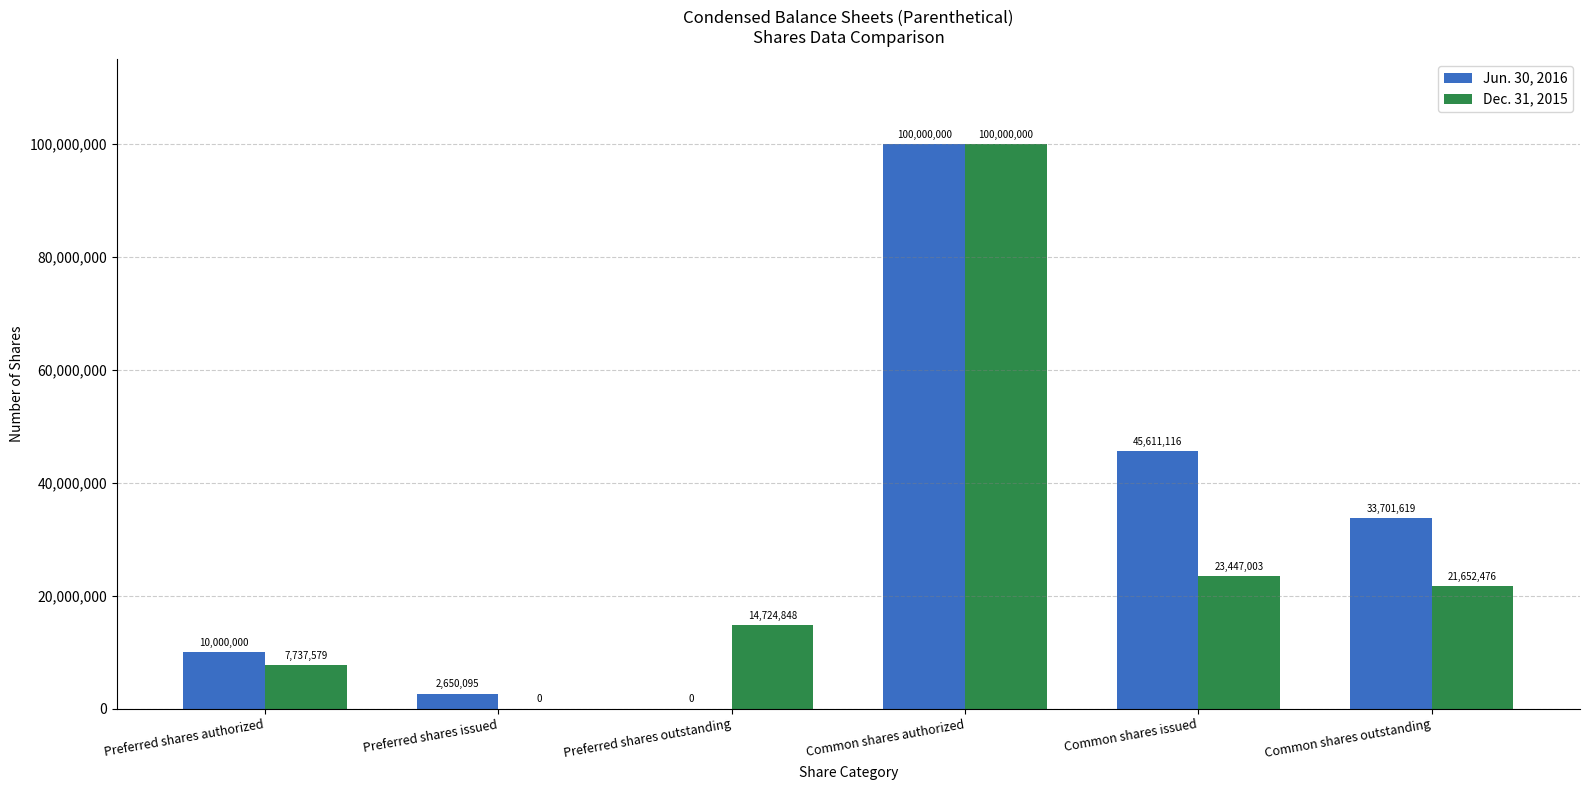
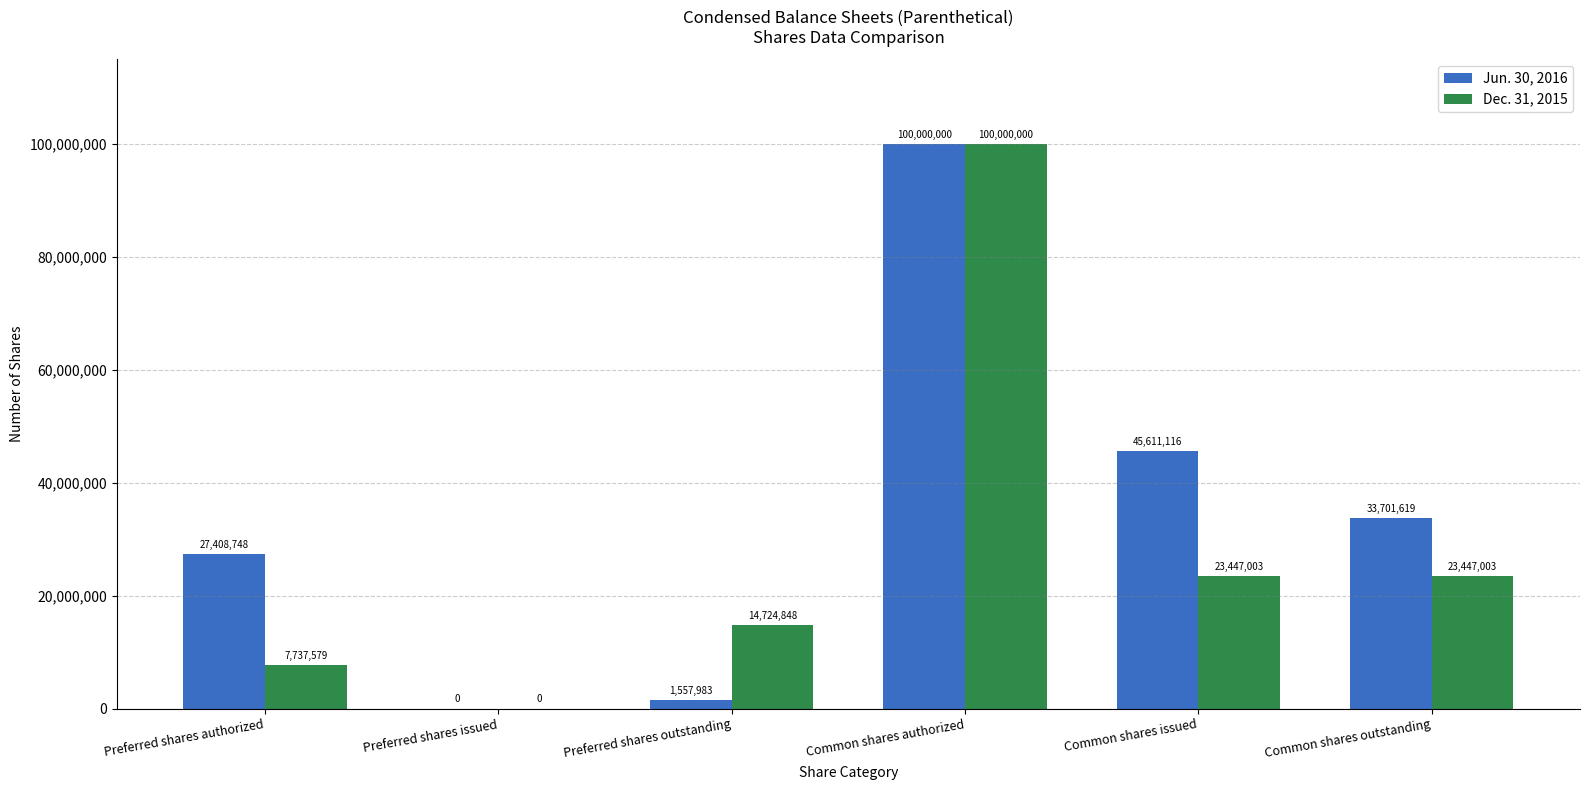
Jun. 30, 2016, Preferred shares authorized: 10,000,000 -> 27,408,748
Jun. 30, 2016, Preferred shares issued: 2,650,095 -> 0
Jun. 30, 2016, Preferred shares outstanding: 0 -> 1,557,983
Dec. 31, 2015, Common shares outstanding: 21,652,476 -> 23,447,003
